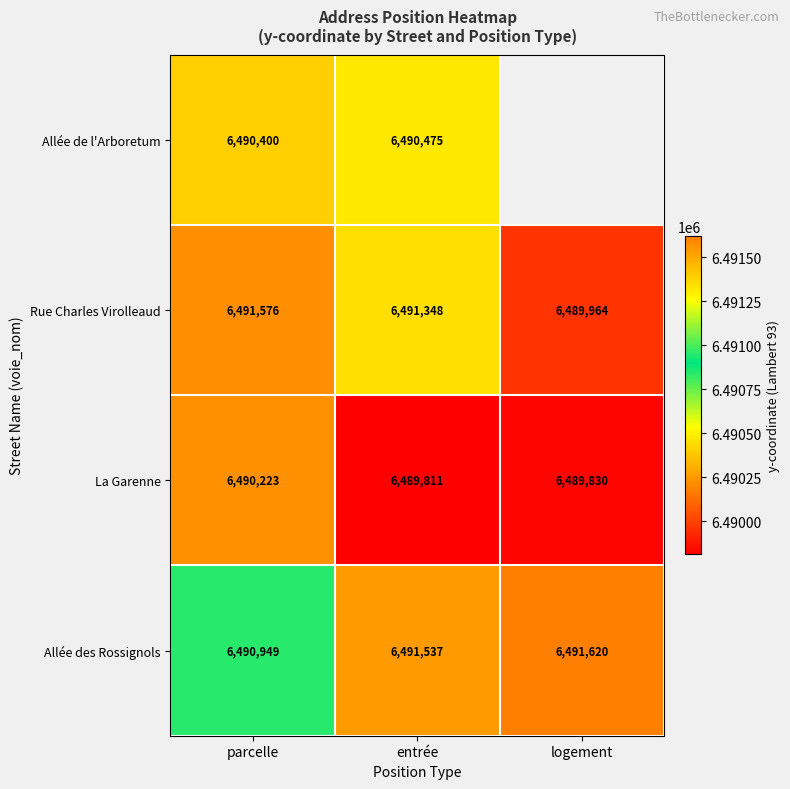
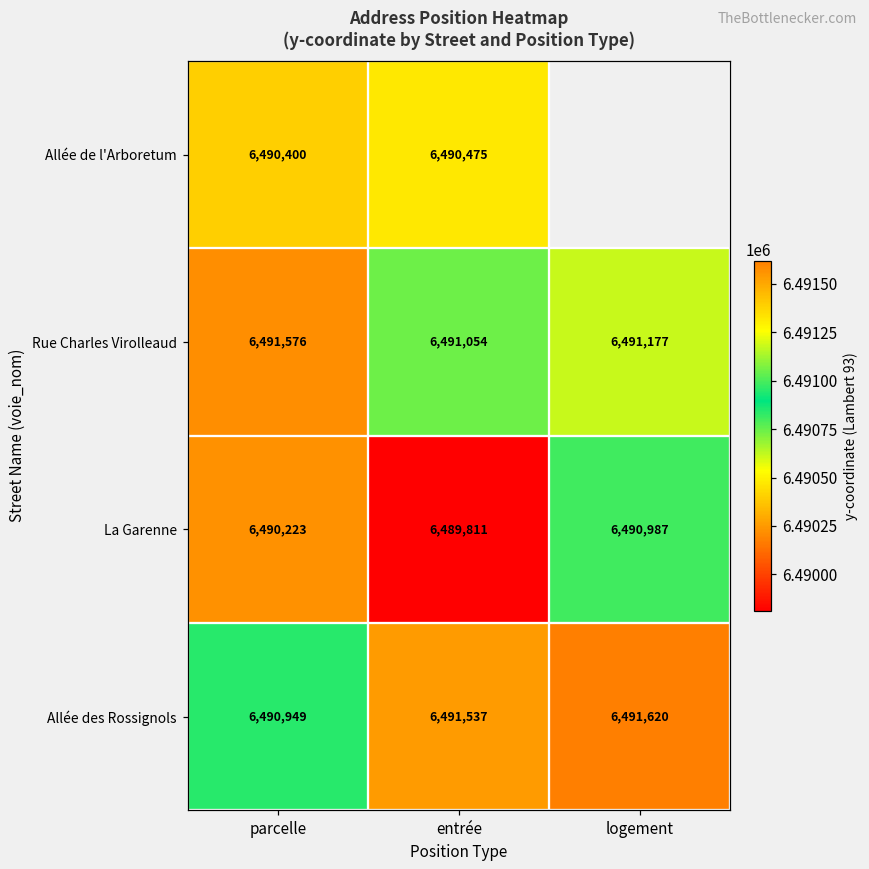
Rue Charles Virolleaud, entrée: 6,491,348 -> 6,491,054
Rue Charles Virolleaud, logement: 6,489,964 -> 6,491,177
La Garenne, logement: 6,489,830 -> 6,490,987
